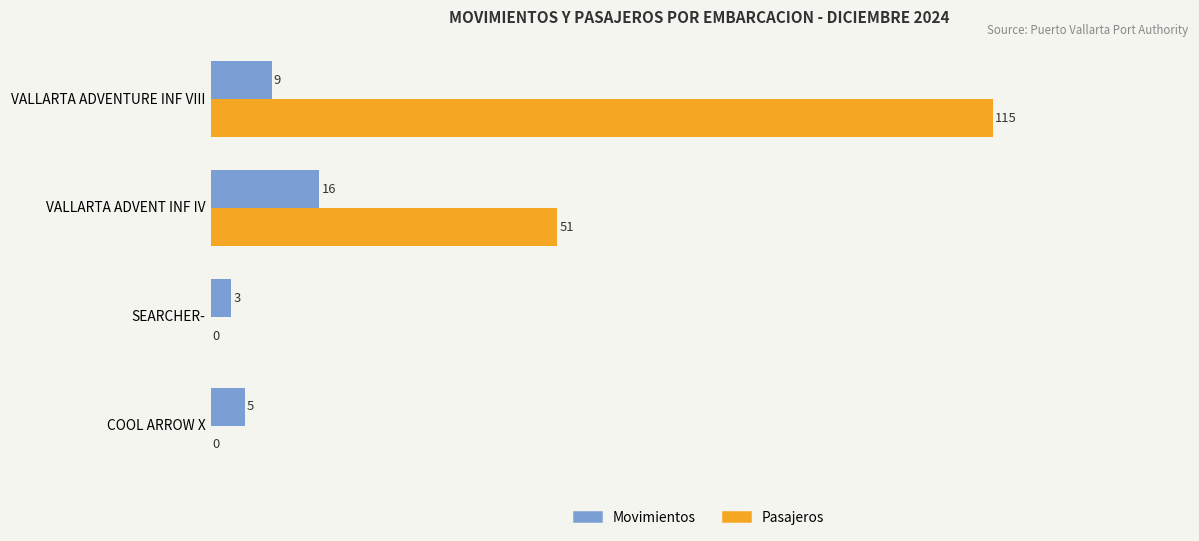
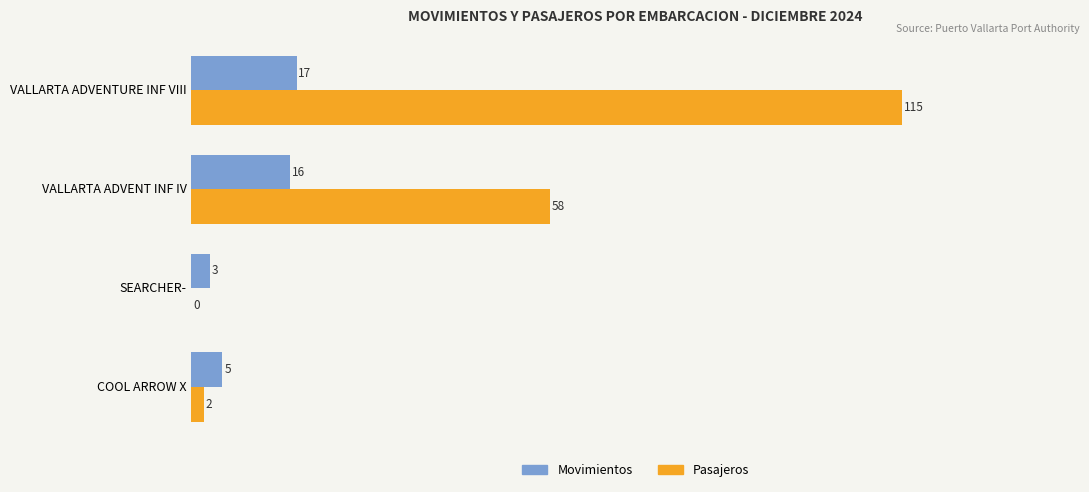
Movimientos, VALLARTA ADVENTURE INF VIII: 9 -> 17
Pasajeros, VALLARTA ADVENT INF IV: 51 -> 58
Pasajeros, COOL ARROW X: 0 -> 2
